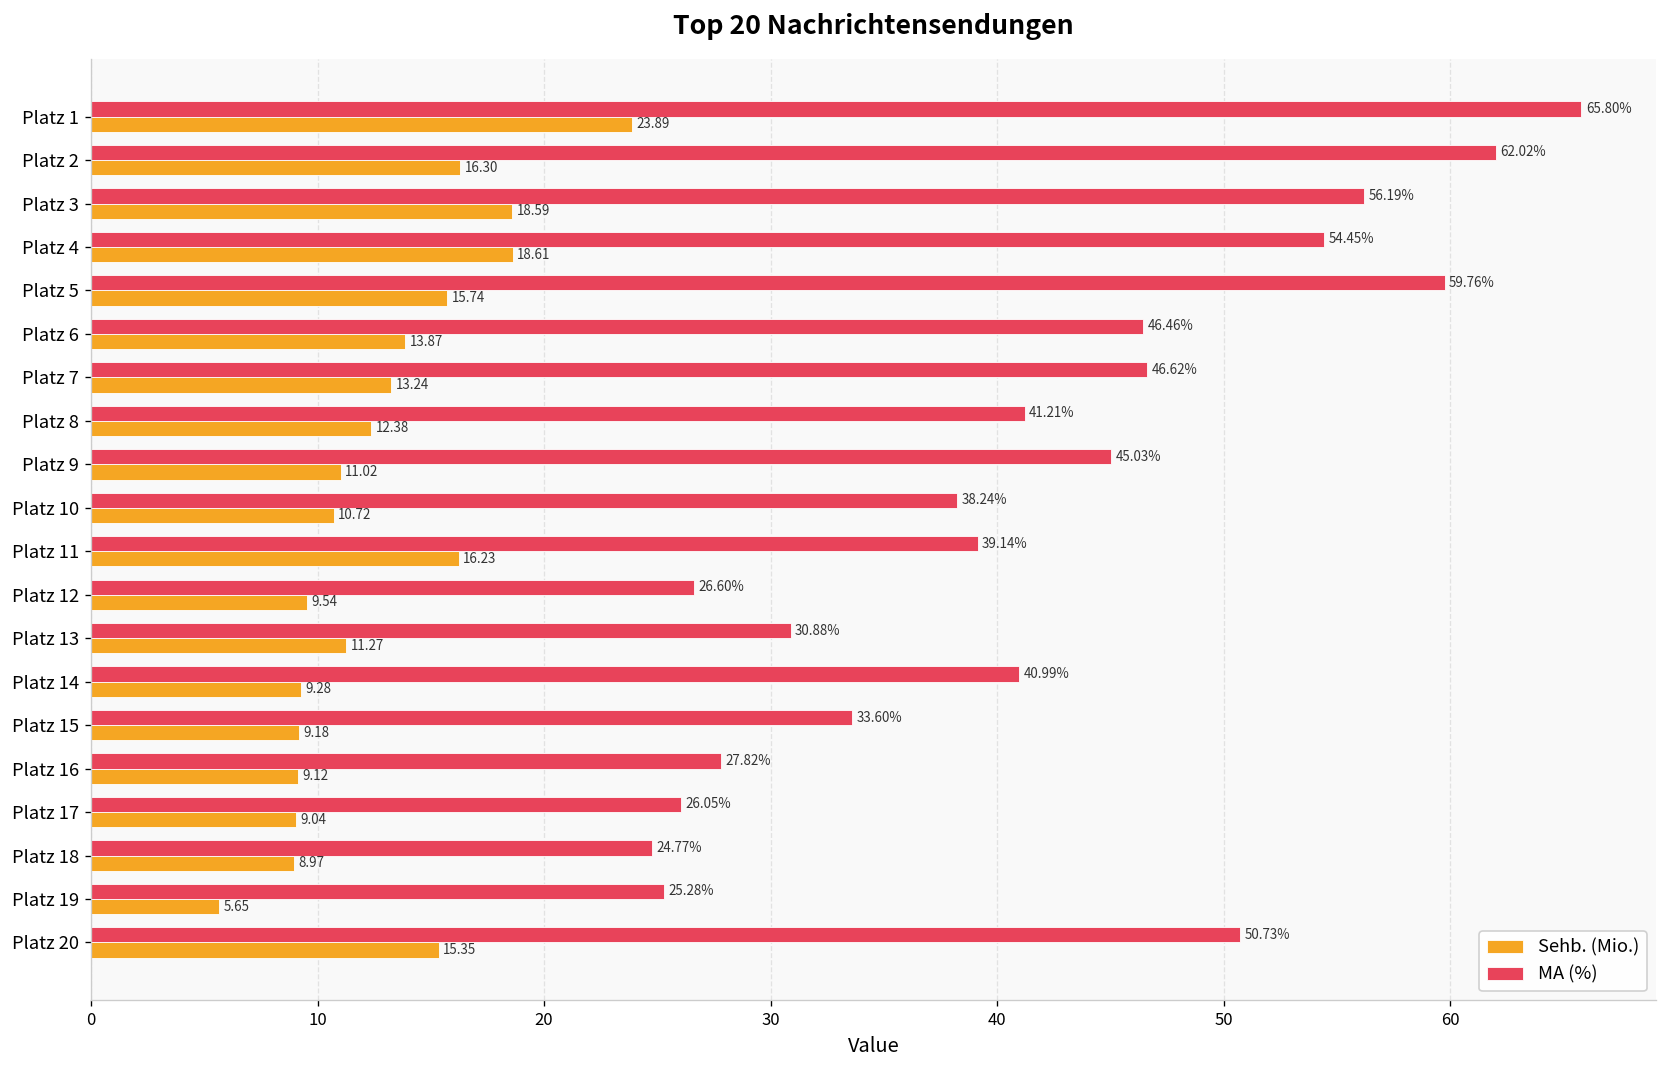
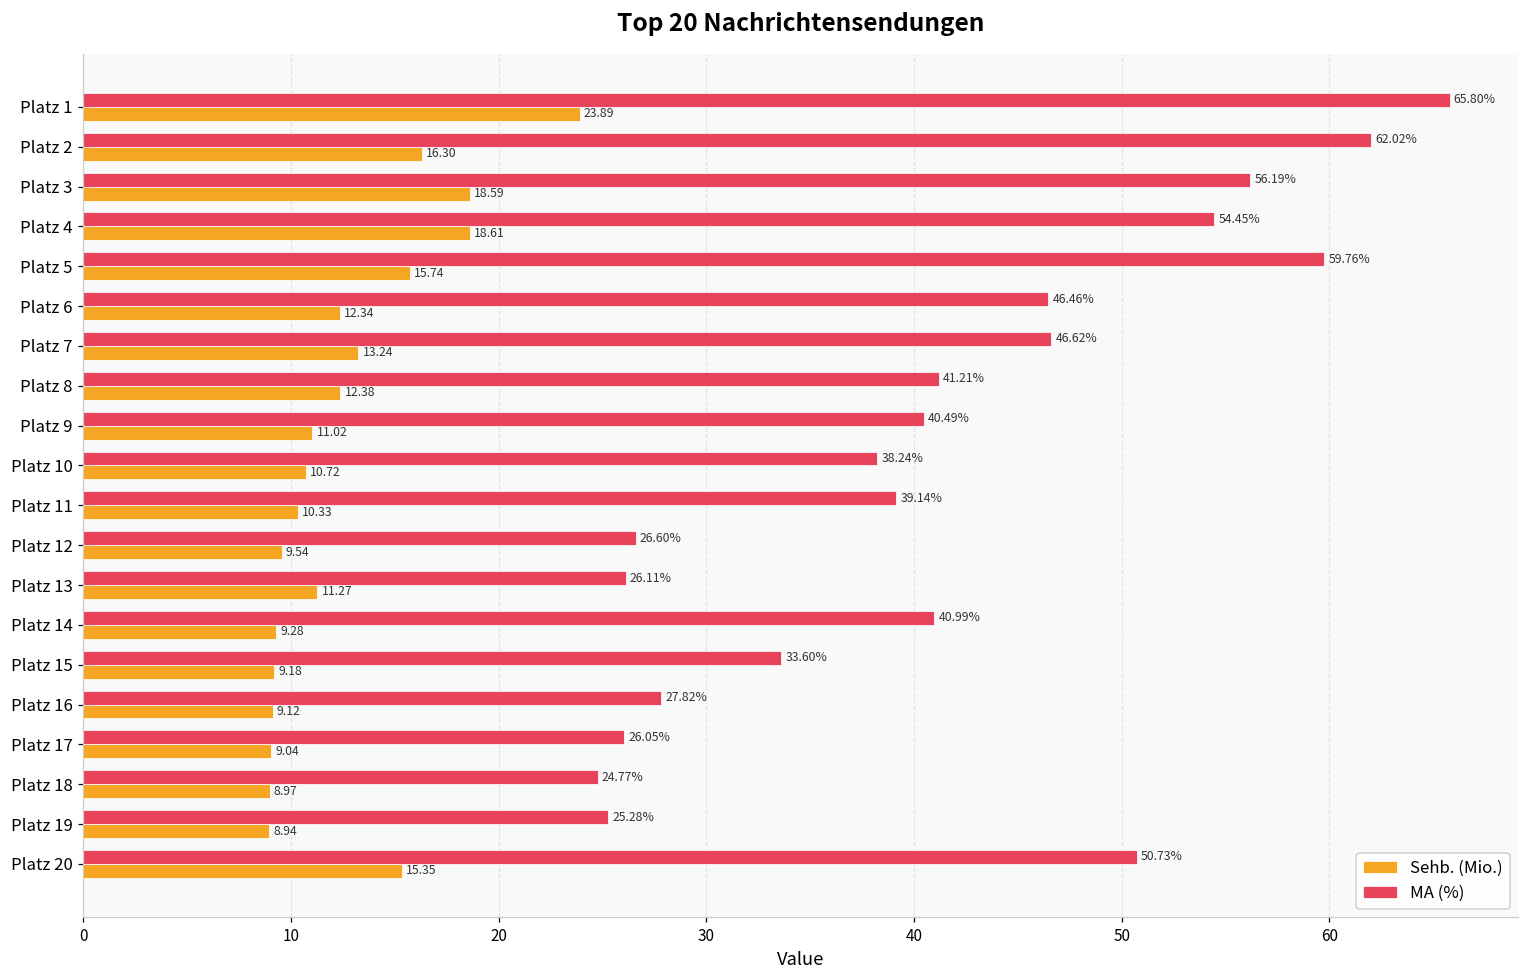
Sehb. (Mio.), Platz 6: 13.87 -> 12.34
MA (%), Platz 9: 45.03% -> 40.49%
Sehb. (Mio.), Platz 11: 16.23 -> 10.33
MA (%), Platz 13: 30.88% -> 26.11%
Sehb. (Mio.), Platz 19: 5.65 -> 8.94
